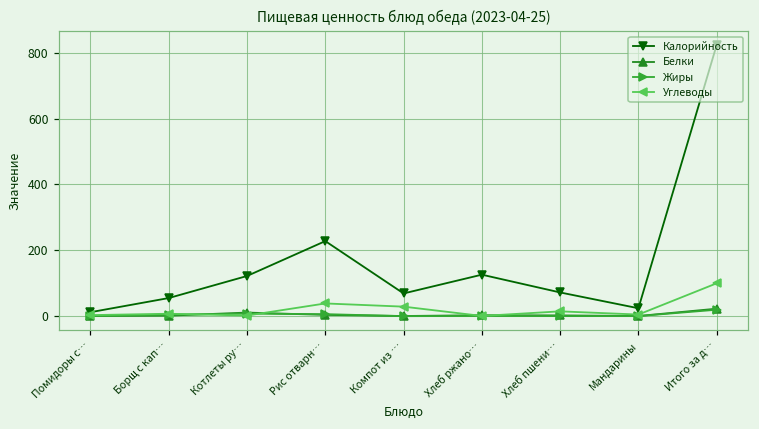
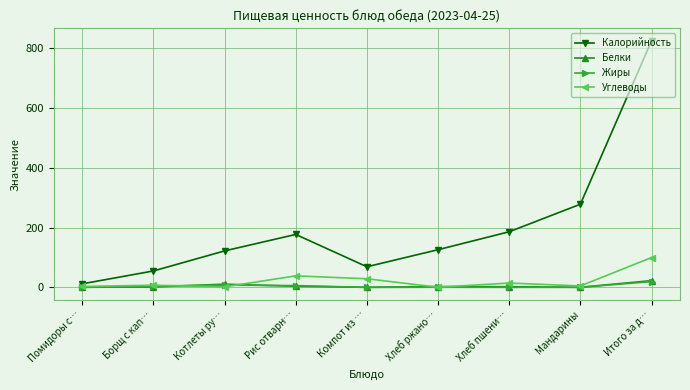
Калорийность, Рис отварн…: 230 -> 180
Калорийность, Хлеб пшени…: 70 -> 190
Калорийность, Мандарины: 20 -> 280
